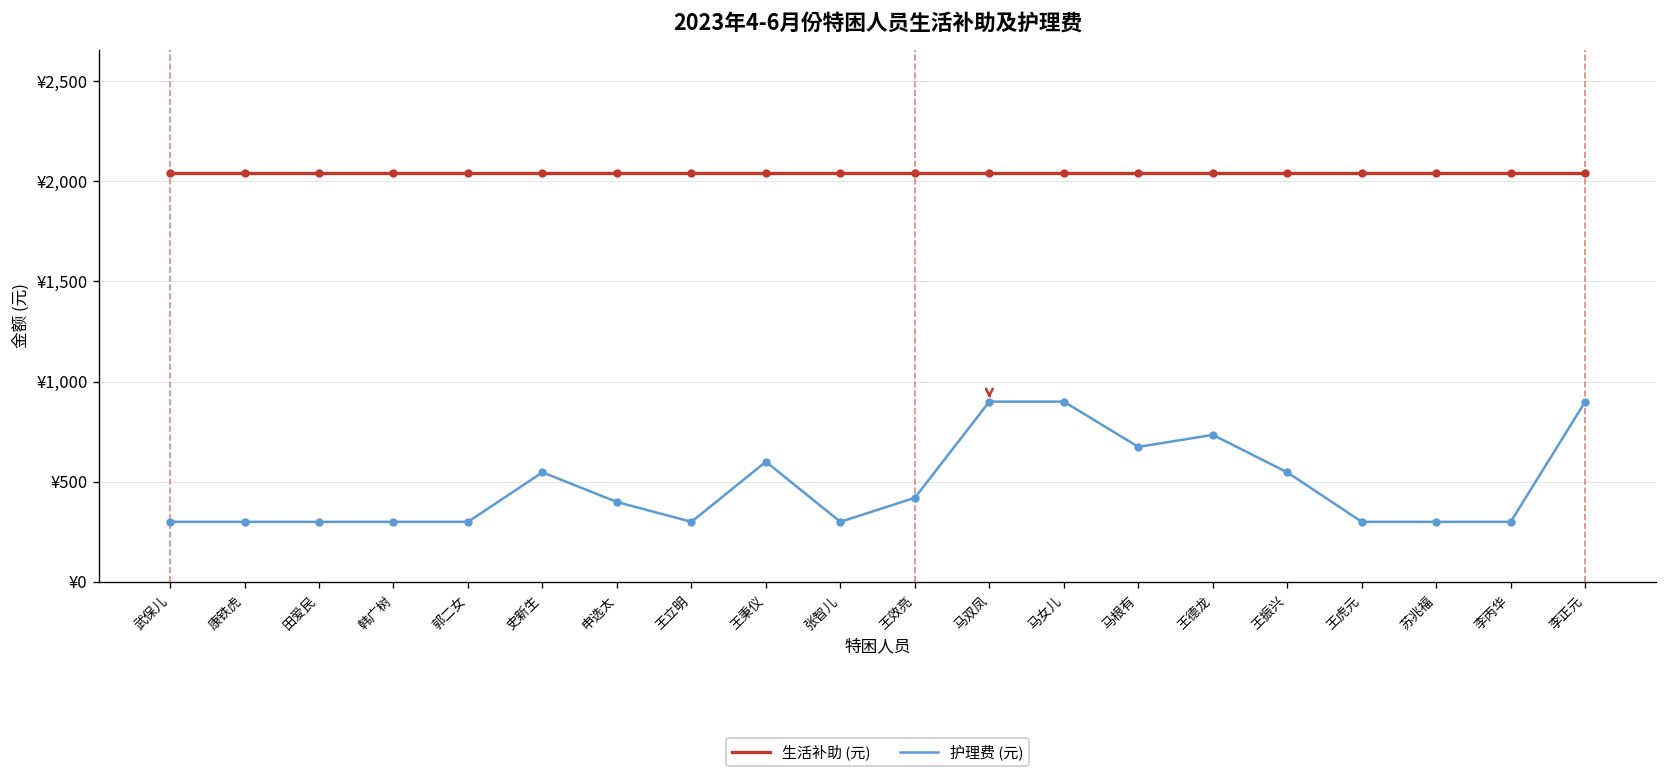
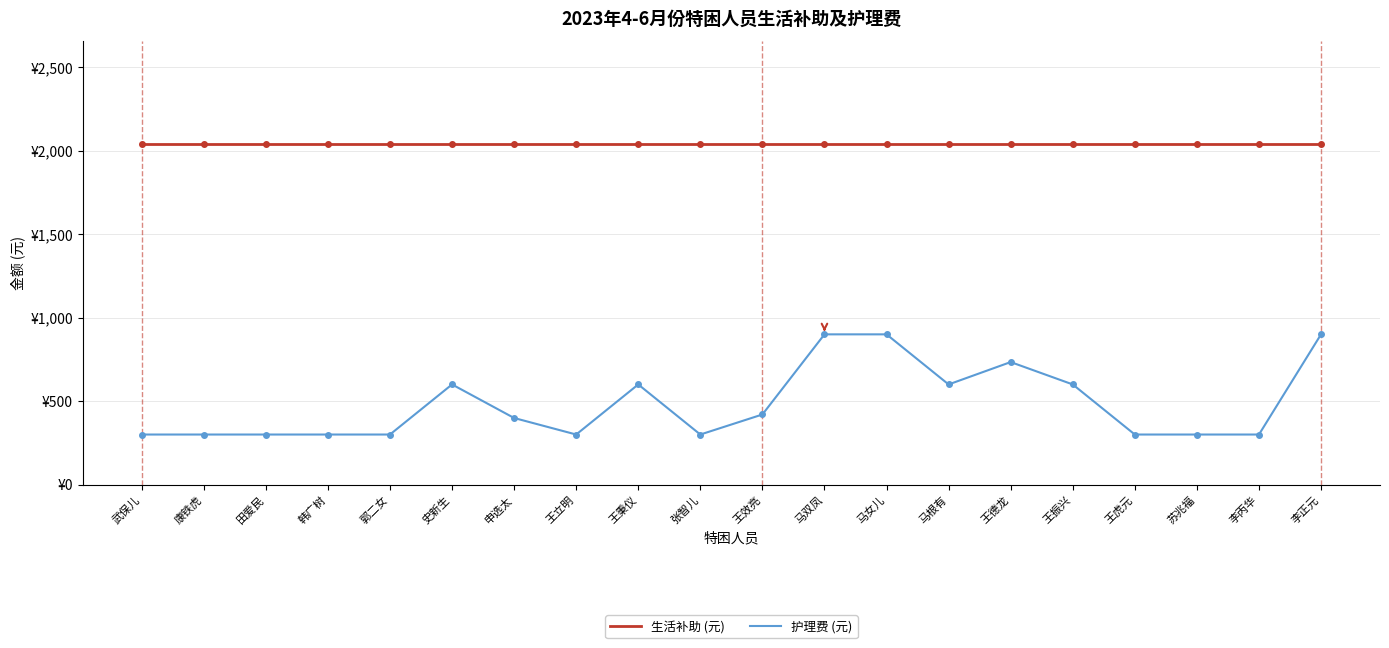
护理费 (元), 史新生: ¥550 -> ¥600
护理费 (元), 马根有: ¥670 -> ¥600
护理费 (元), 王振兴: ¥550 -> ¥600
